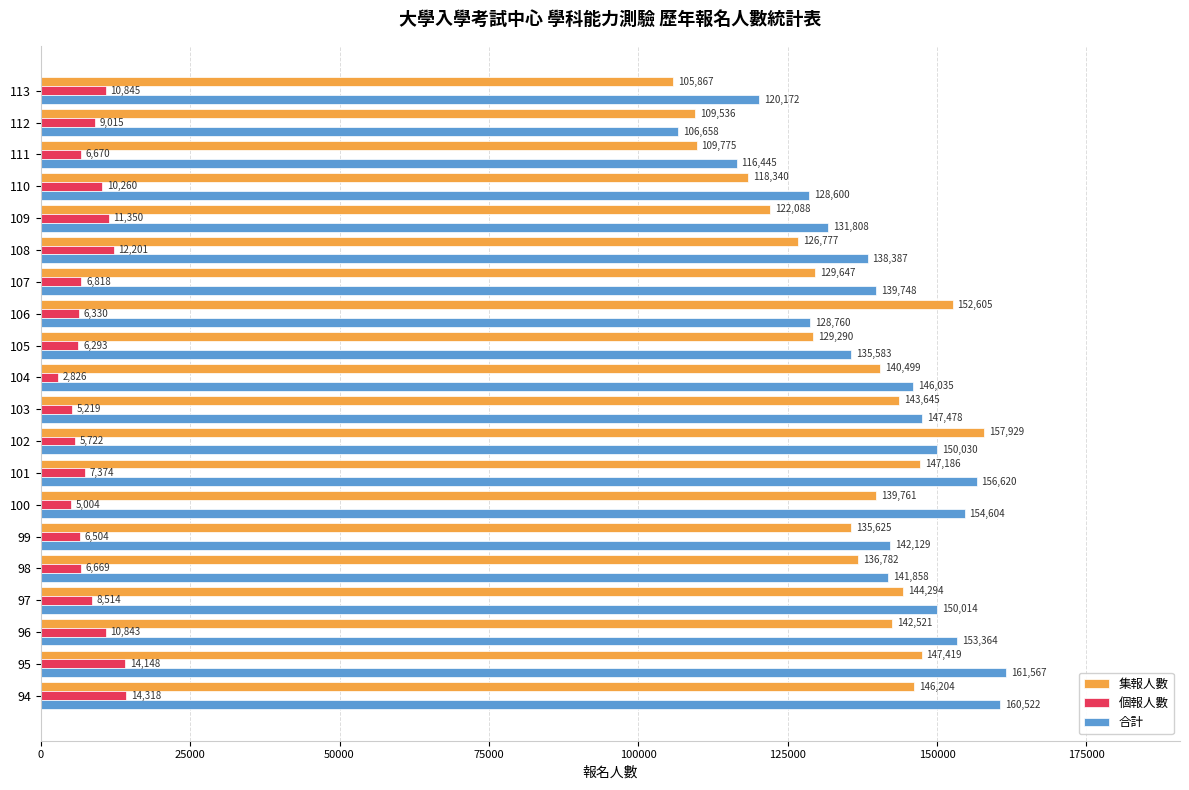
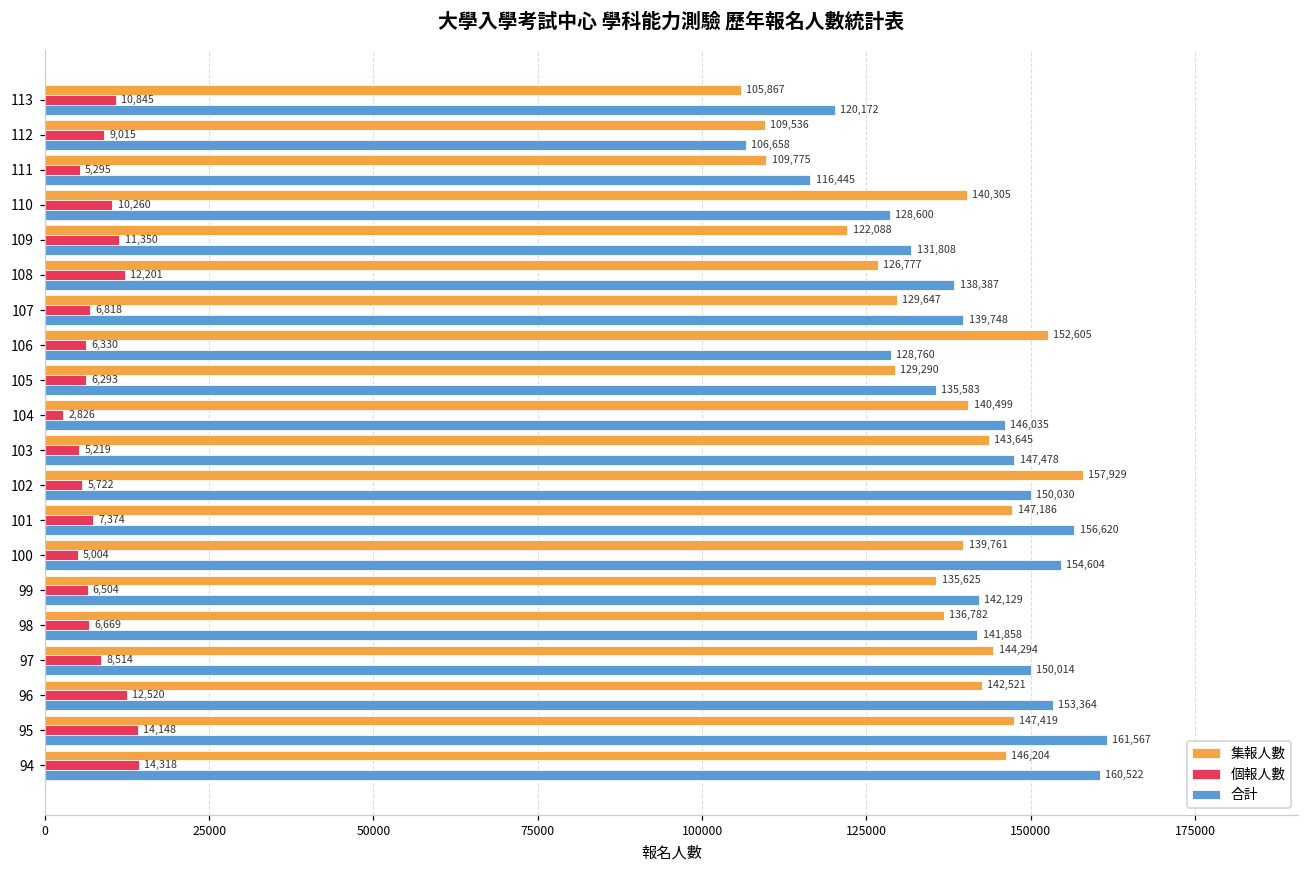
個報人數, 111: 6,670 -> 5,295
集報人數, 110: 118,340 -> 140,305
個報人數, 96: 10,843 -> 12,520
